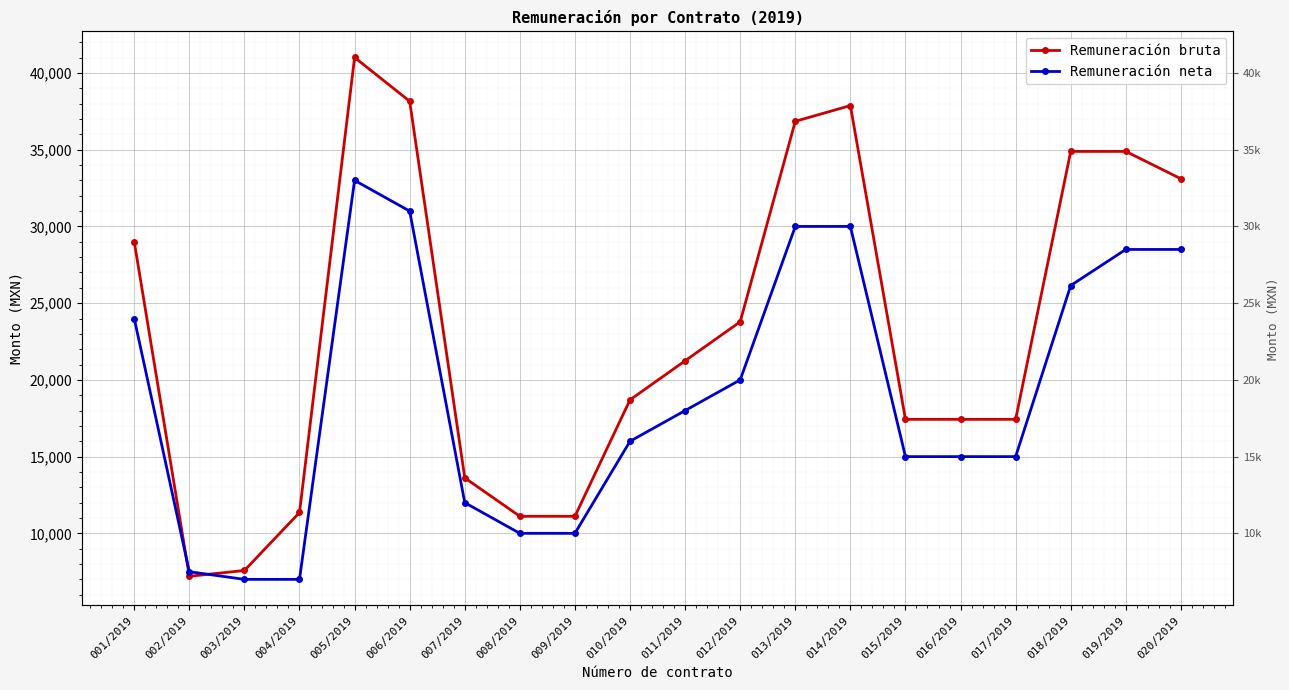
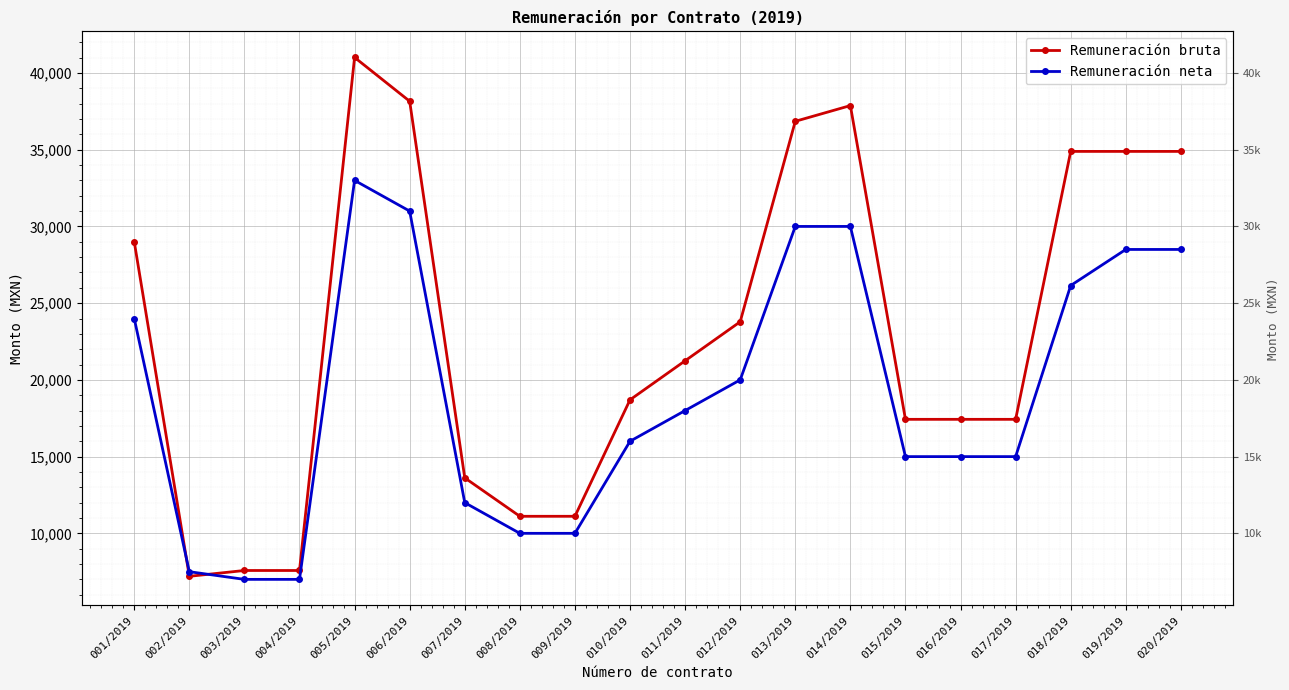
Remuneración bruta, 004/2019: 11,400 -> 7,600
Remuneración bruta, 020/2019: 33,100 -> 34,900
